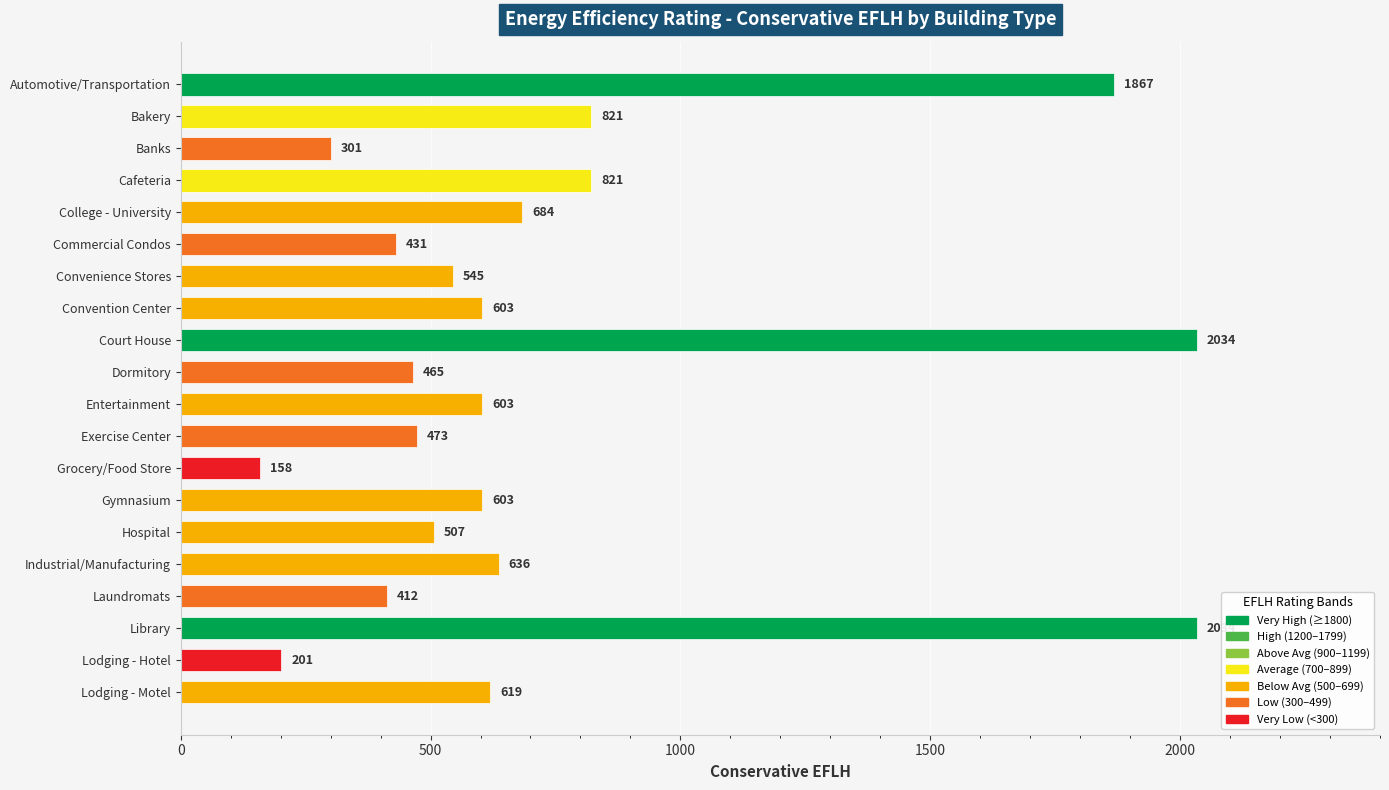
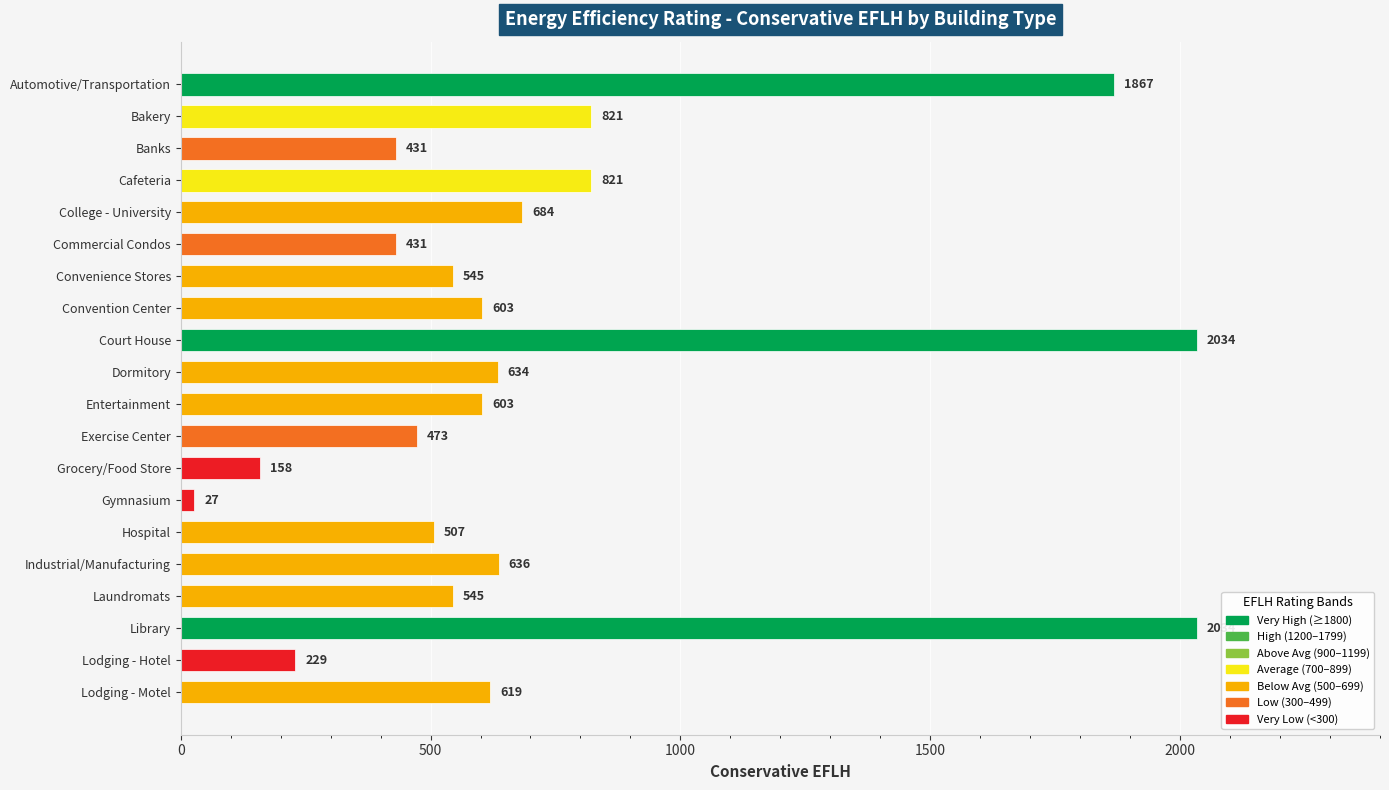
Banks: 301 -> 431
Dormitory: 465 -> 634
Gymnasium: 603 -> 27
Laundromats: 412 -> 545
Lodging - Hotel: 201 -> 229
